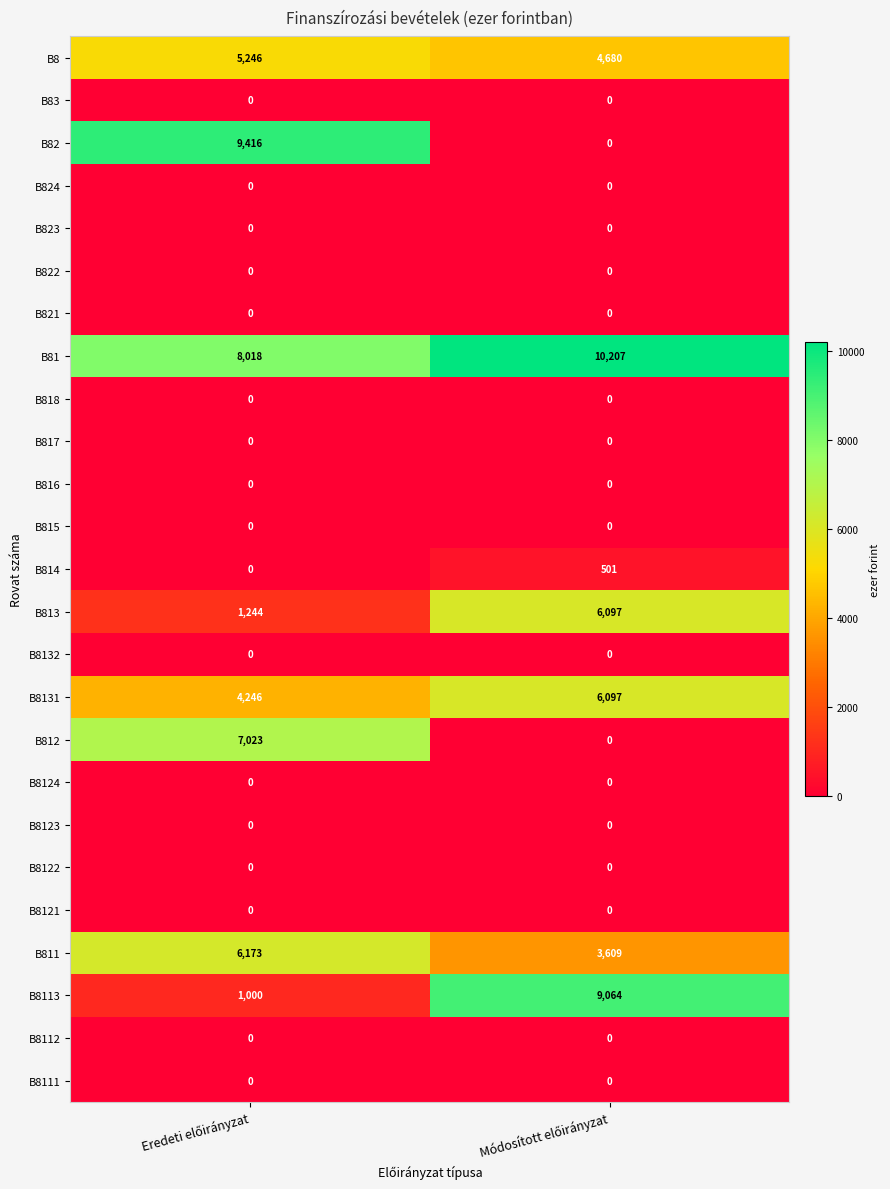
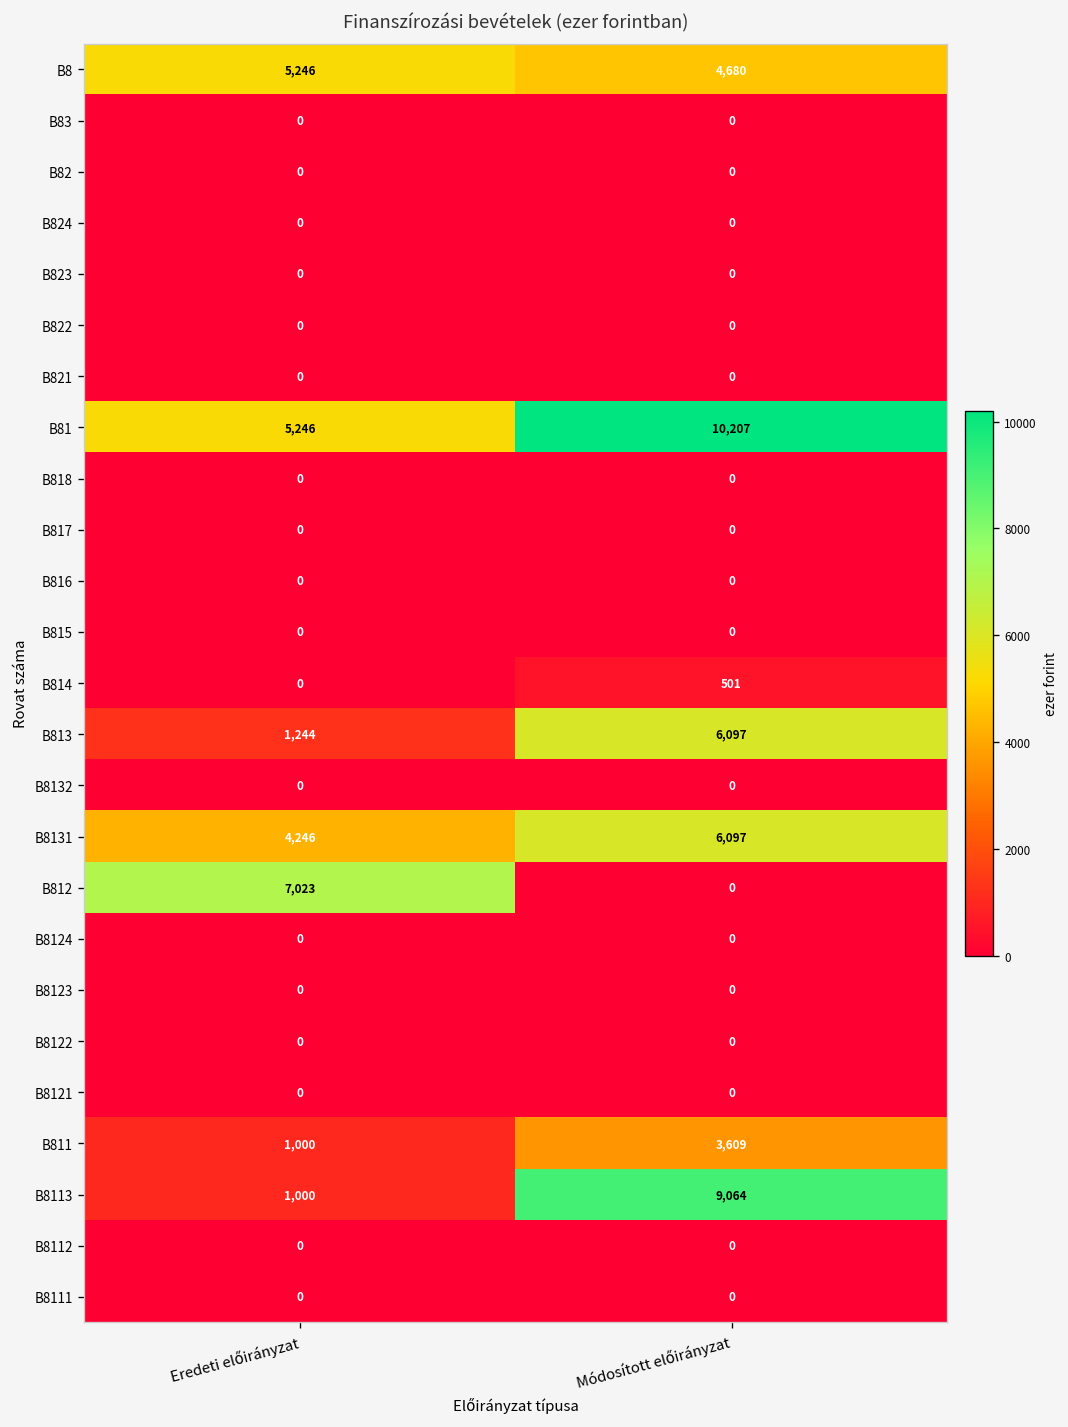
B82, Eredeti előirányzat: 9,416 -> 0
B81, Eredeti előirányzat: 8,018 -> 5,246
B811, Eredeti előirányzat: 6,173 -> 1,000
